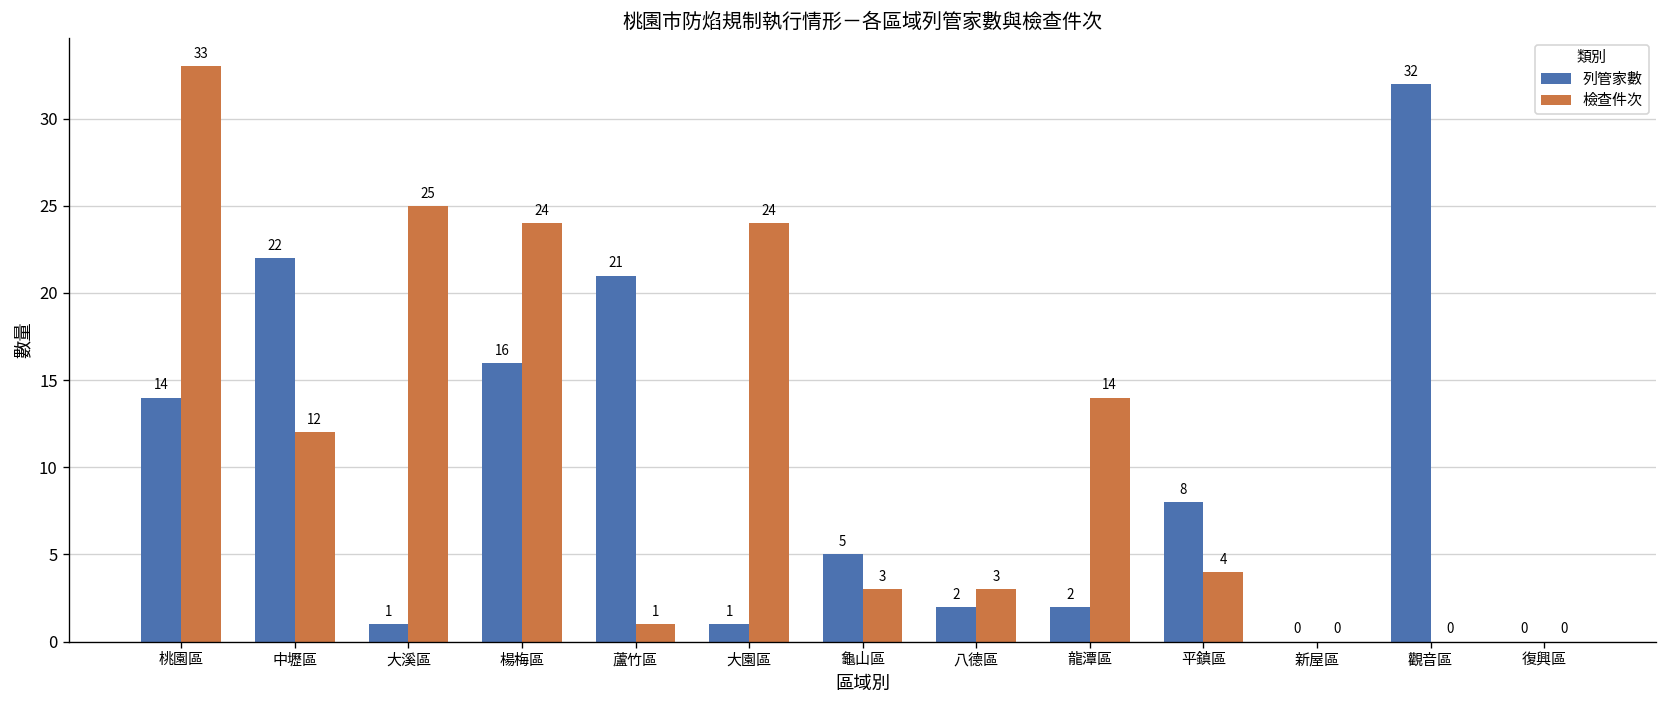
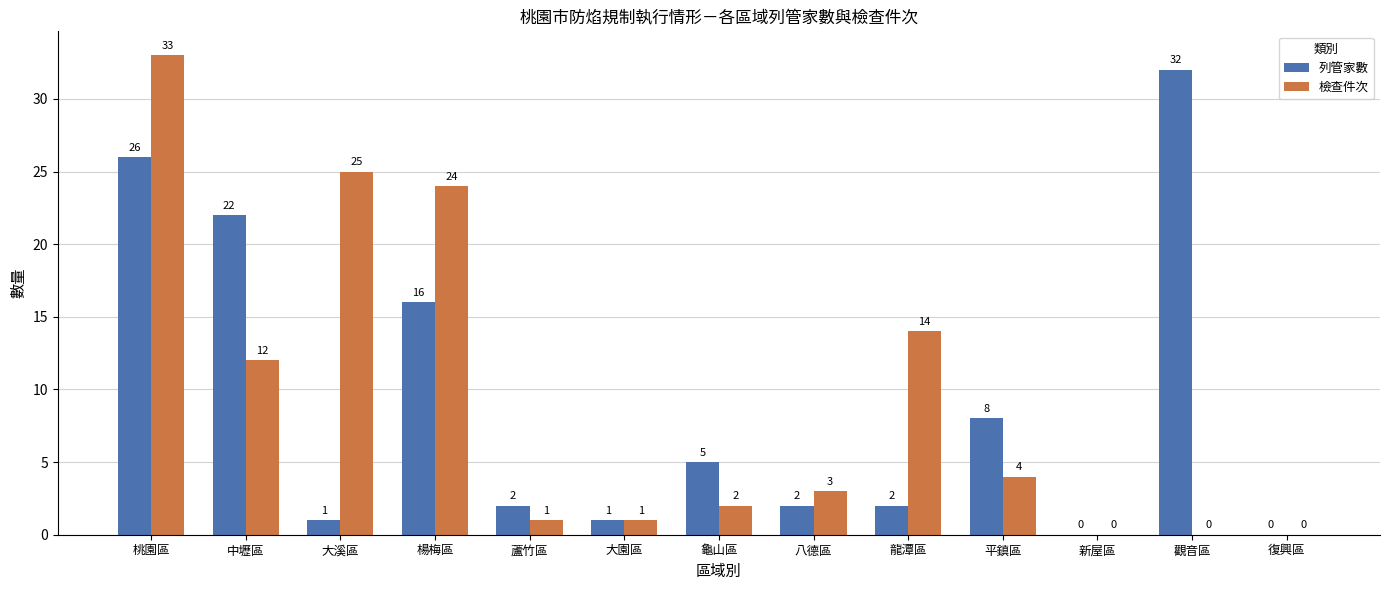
列管家數, 桃園區: 14 -> 26
列管家數, 蘆竹區: 21 -> 2
檢查件次, 大園區: 24 -> 1
檢查件次, 龜山區: 3 -> 2
